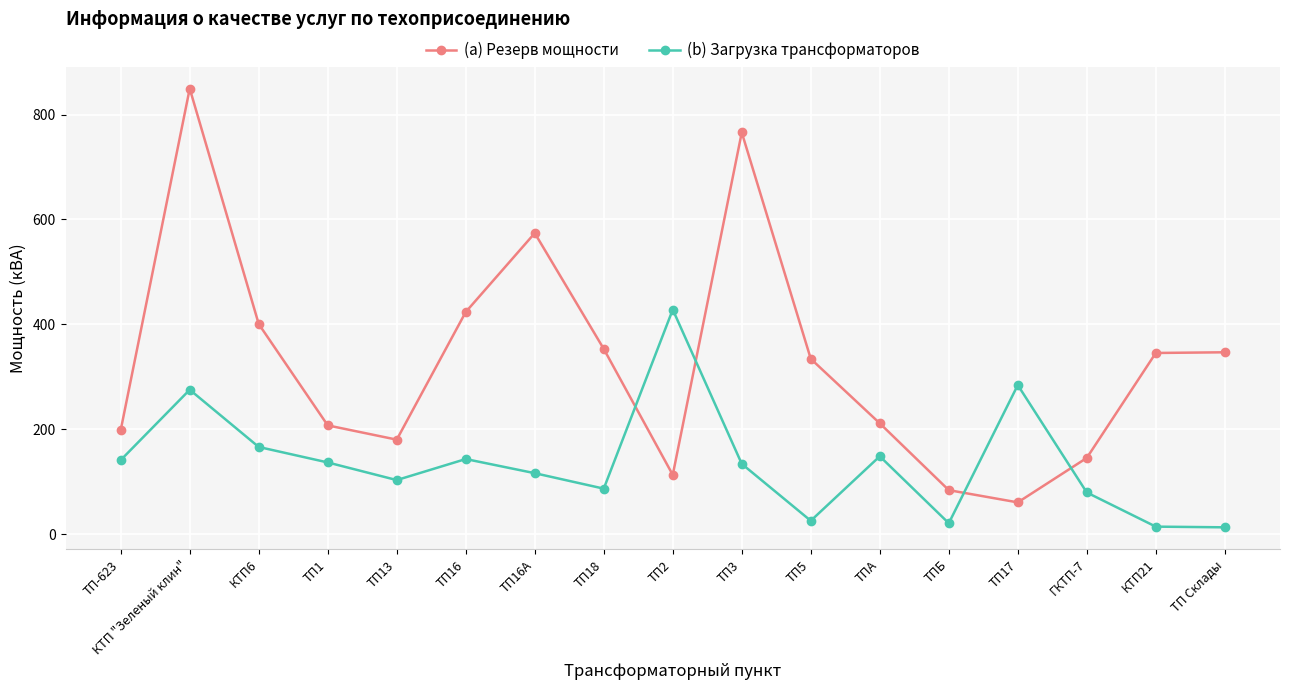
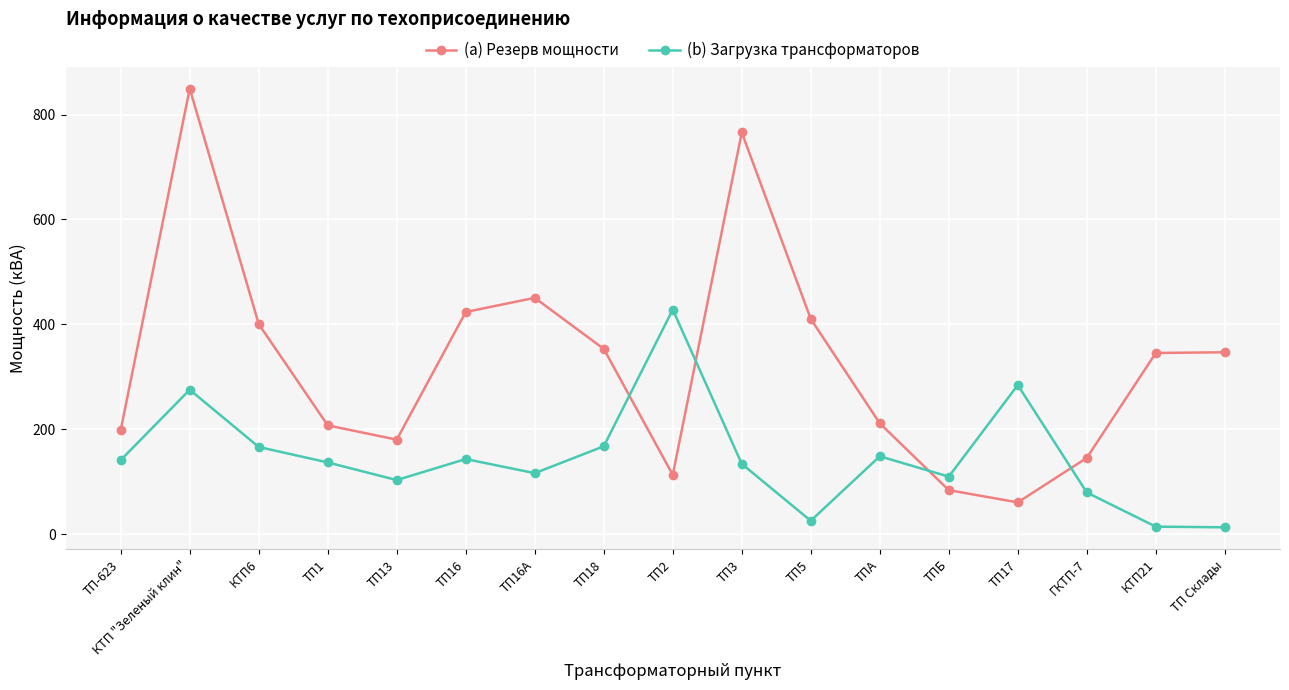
(a) Резерв мощности, ТП16А: 570 -> 450
(b) Загрузка трансформаторов, ТП18: 90 -> 170
(a) Резерв мощности, ТП5: 330 -> 410
(b) Загрузка трансформаторов, ТПБ: 20 -> 110
